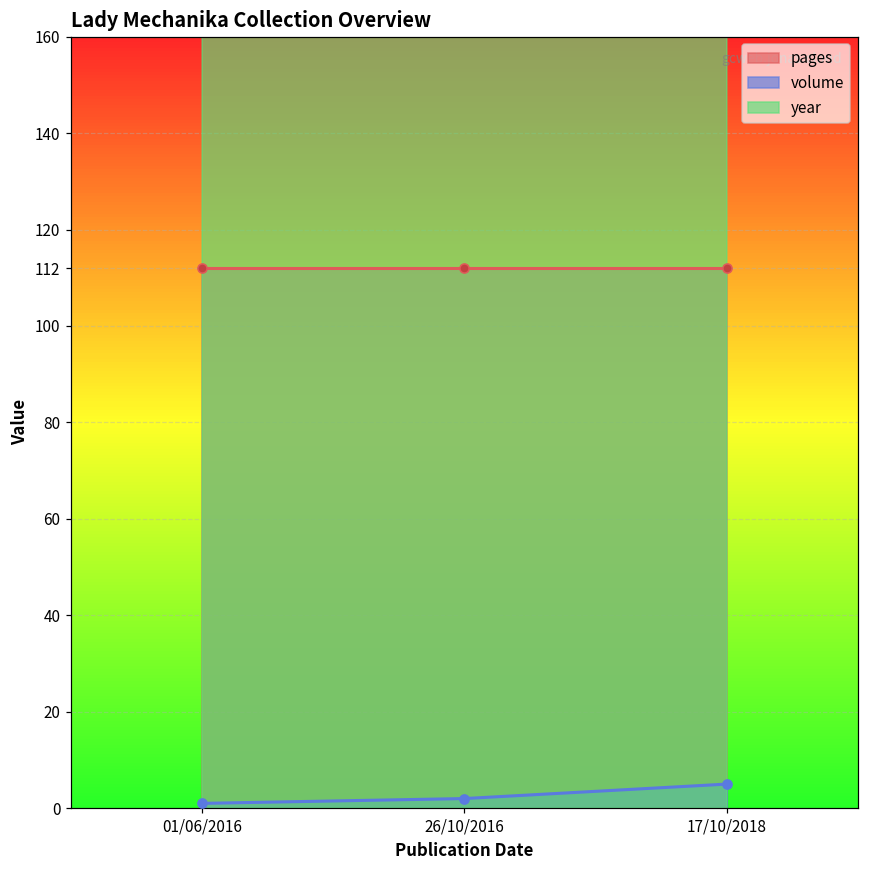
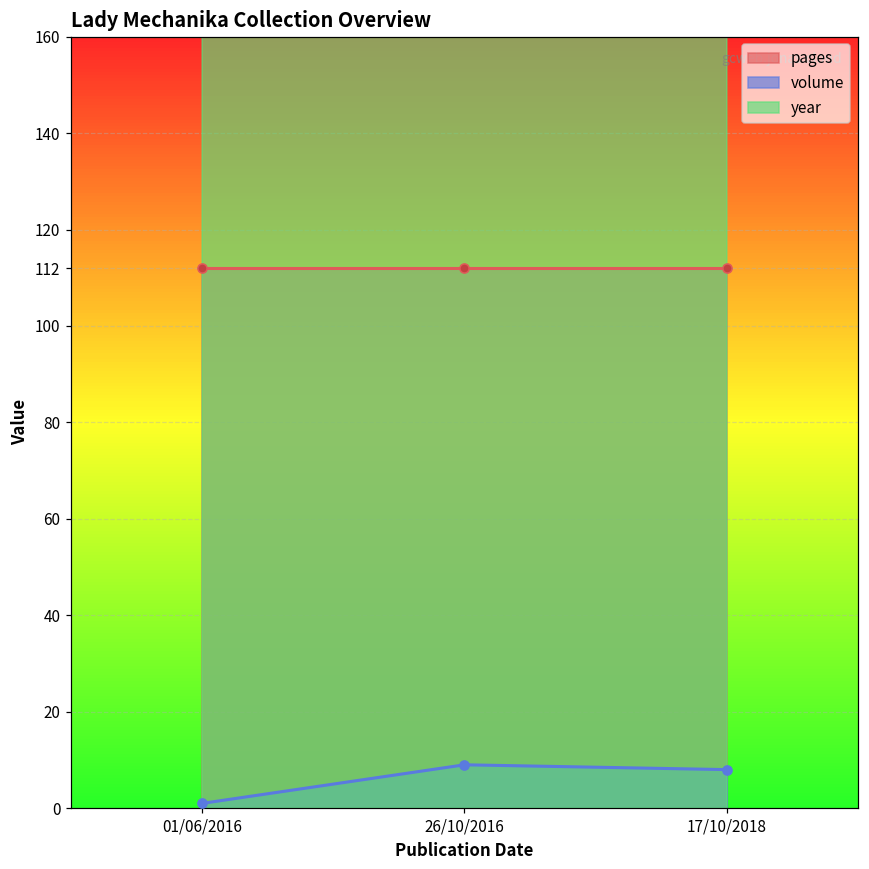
volume, 26/10/2016: 2 -> 9
volume, 17/10/2018: 5 -> 8
